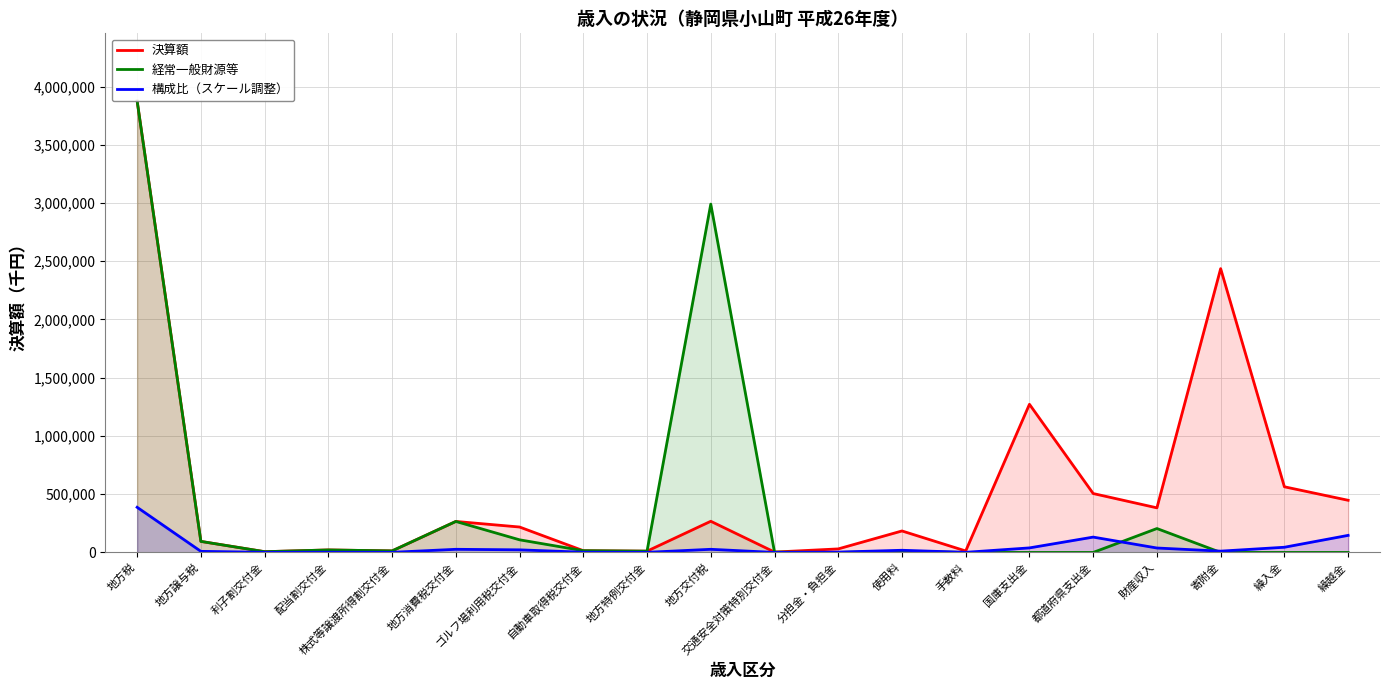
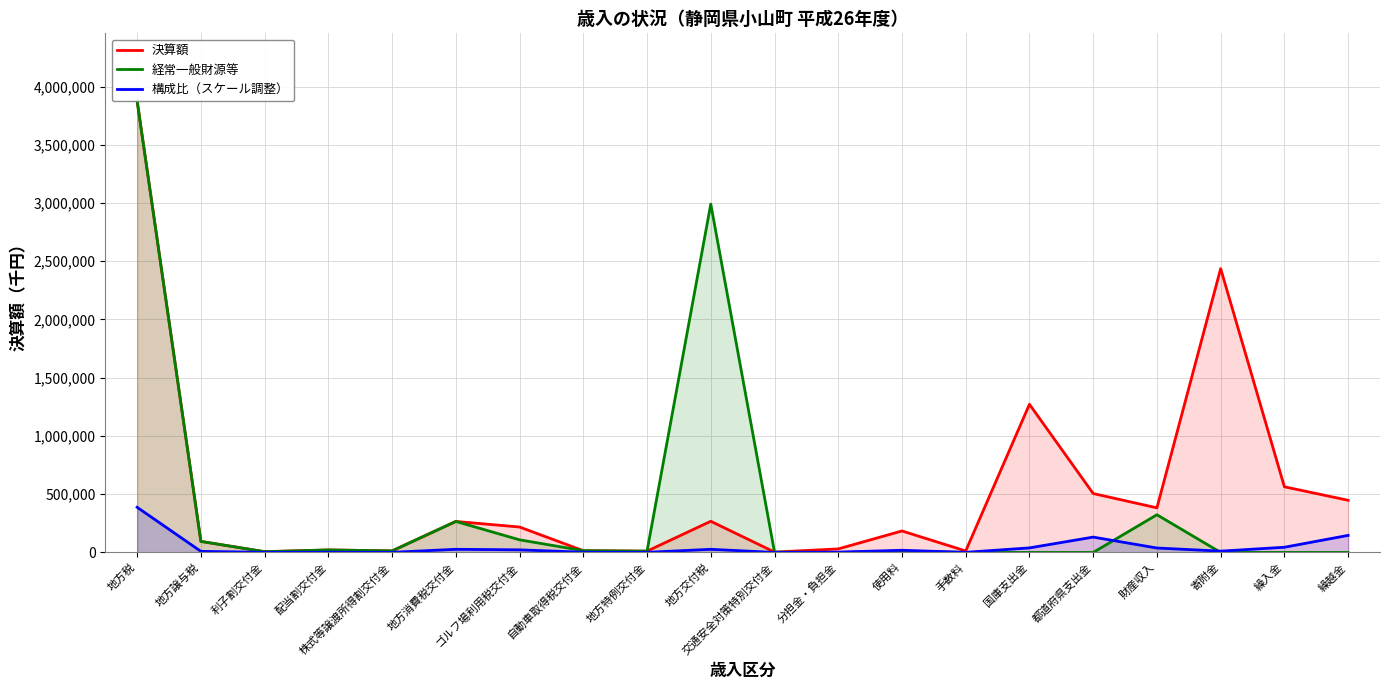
経常一般財源等, 財産収入: 210,000 -> 320,000
